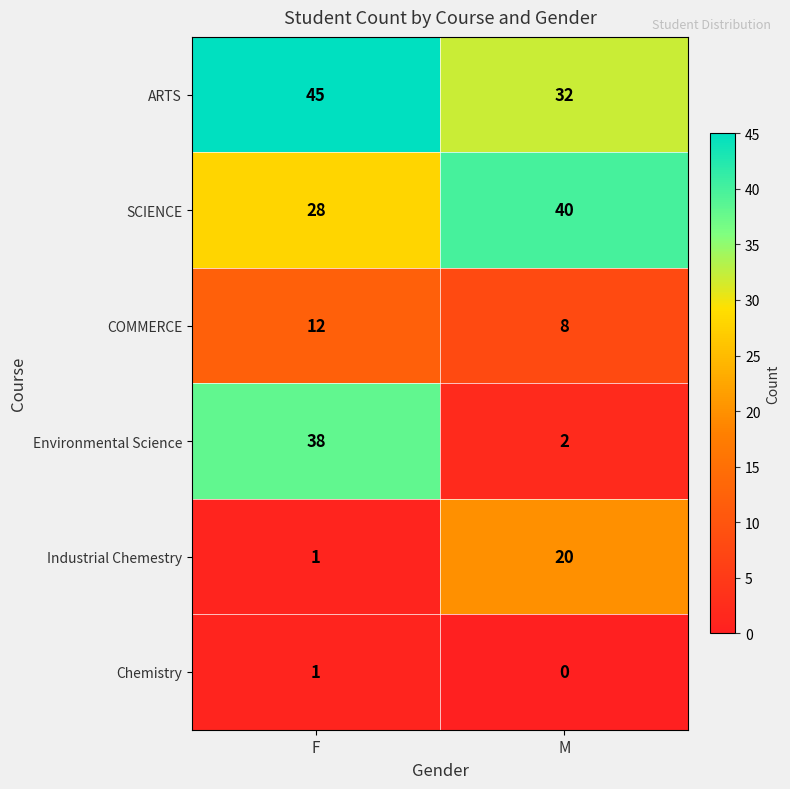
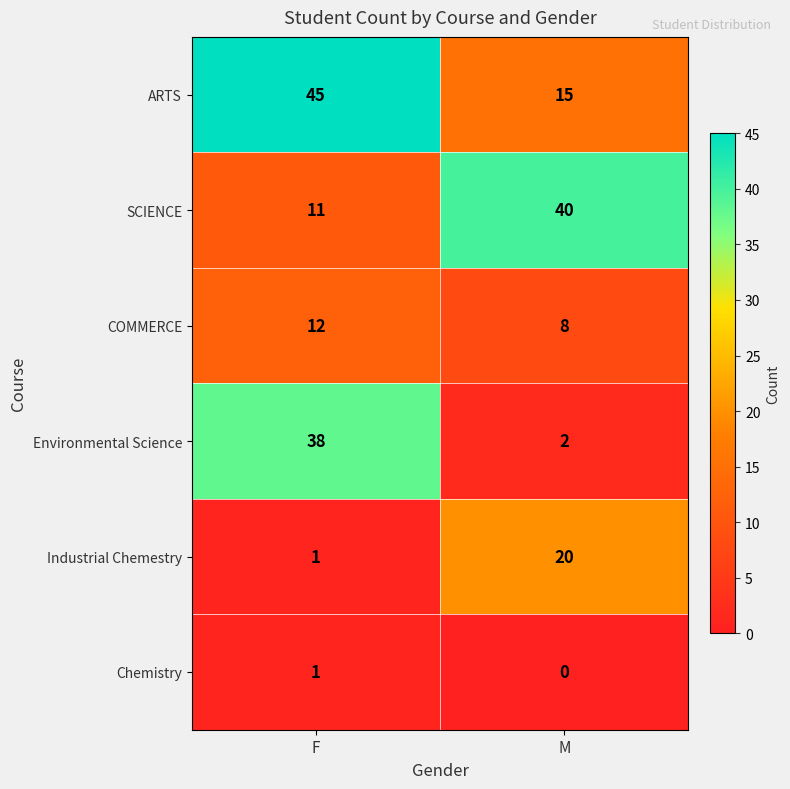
ARTS, M: 32 -> 15
SCIENCE, F: 28 -> 11
